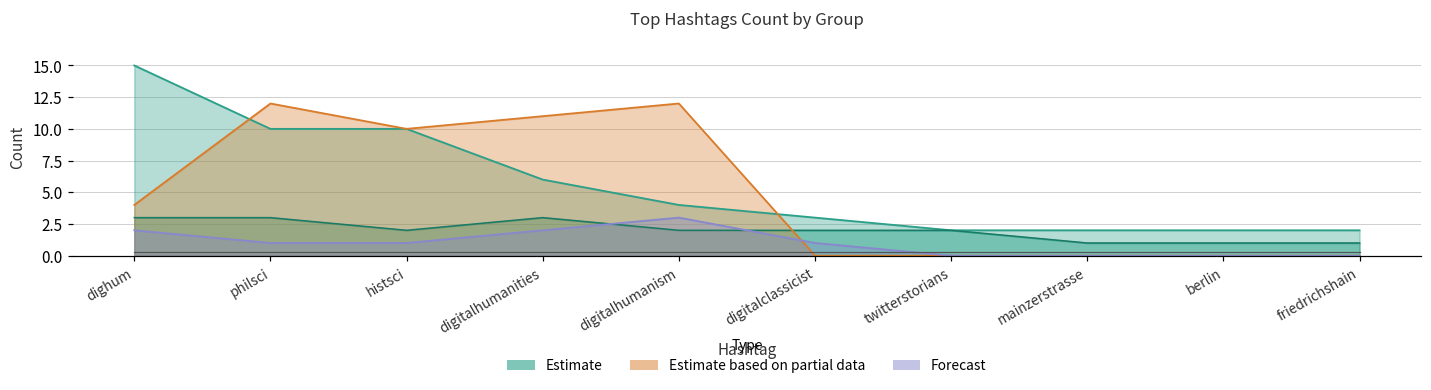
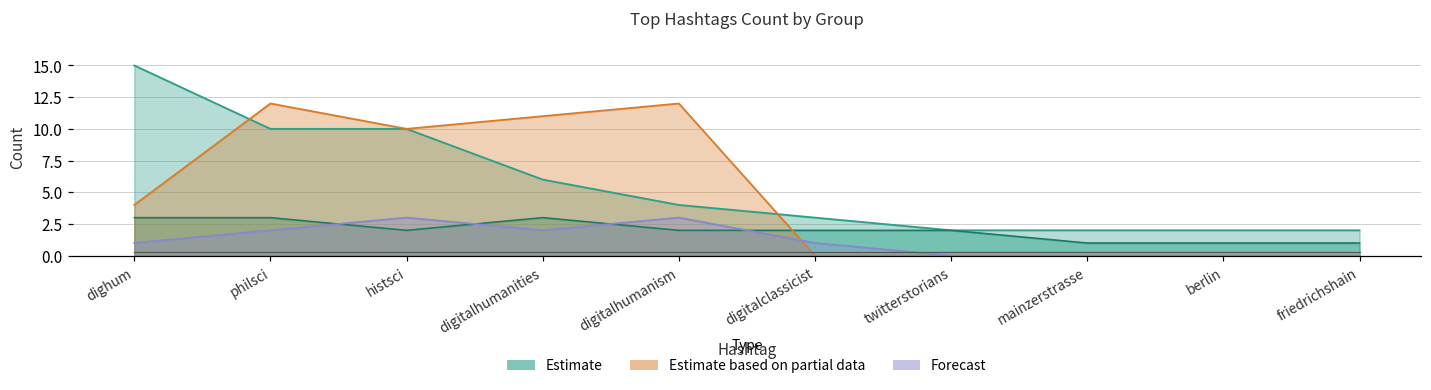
Forecast, dighum: 2 -> 1
Forecast, philsci: 1 -> 2
Forecast, histsci: 1 -> 3
